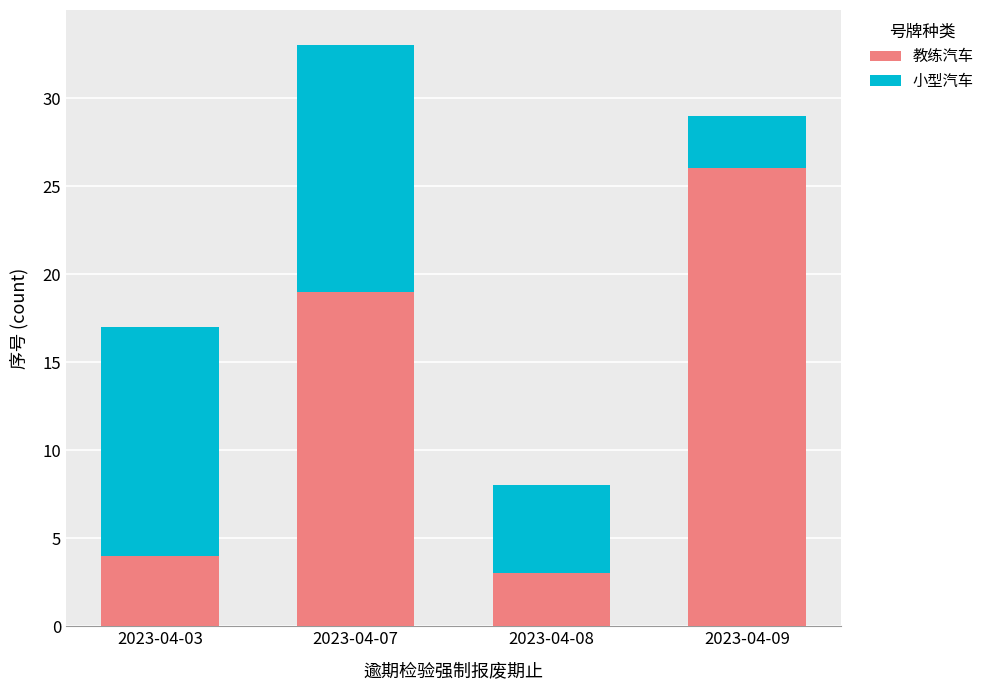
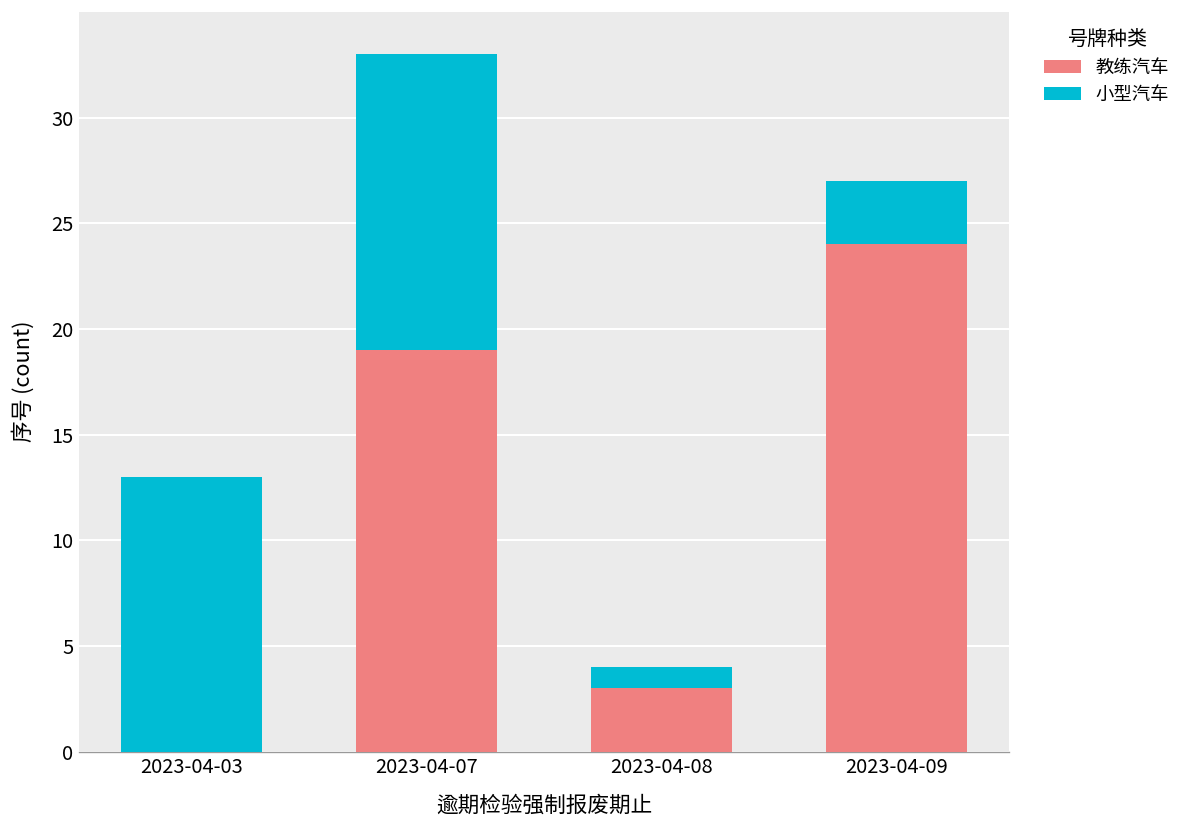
教练汽车, 2023-04-03: 4 -> 0
小型汽车, 2023-04-08: 5 -> 1
教练汽车, 2023-04-09: 26 -> 24
